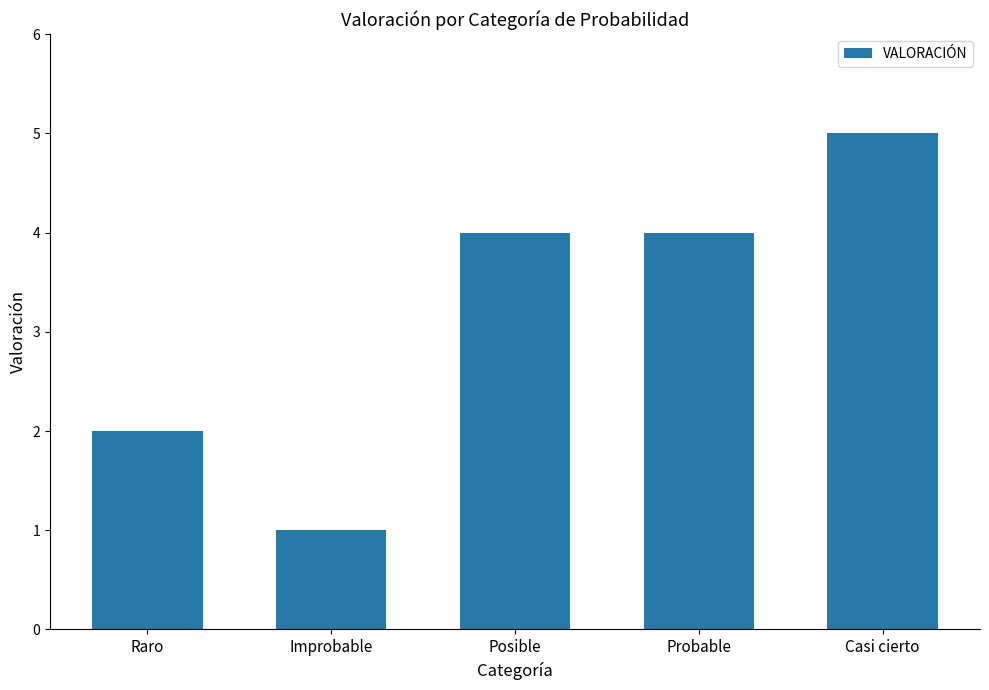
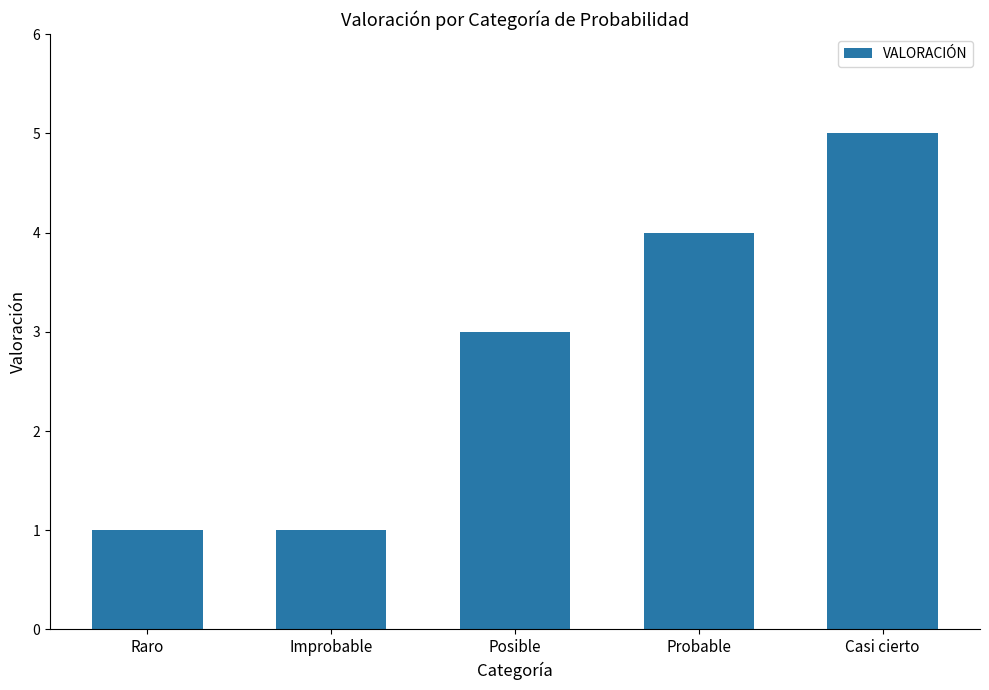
Raro: 2 -> 1
Posible: 4 -> 3
